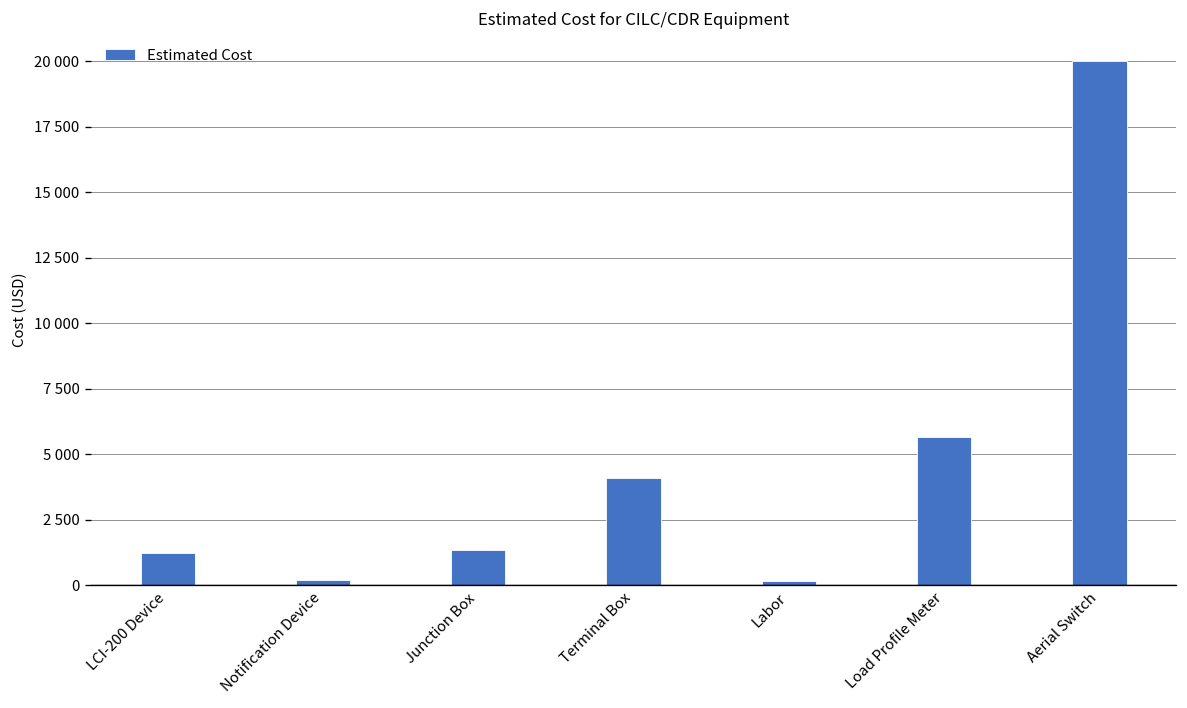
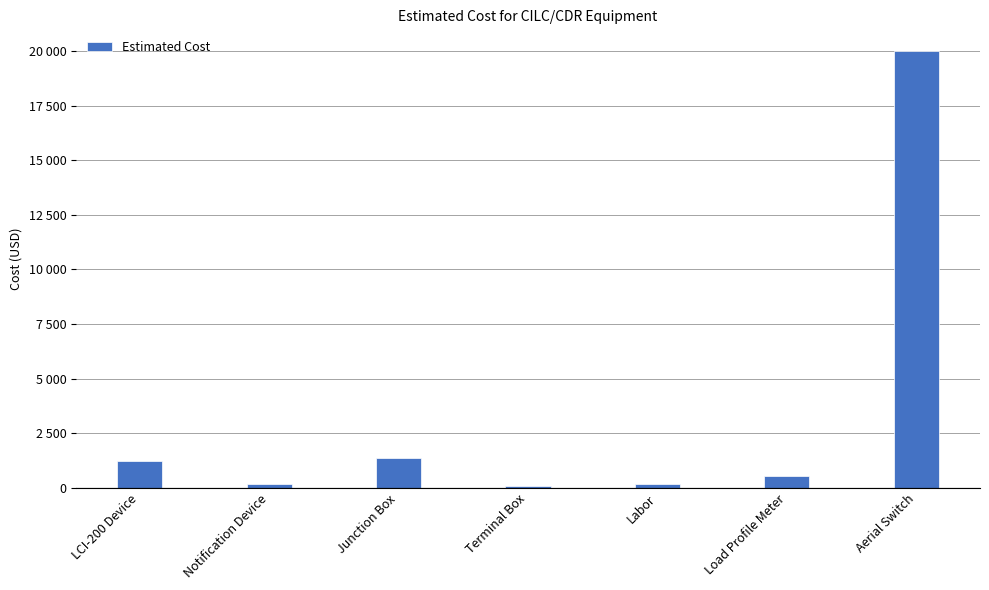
Terminal Box: 4100 -> 100
Load Profile Meter: 5700 -> 500
